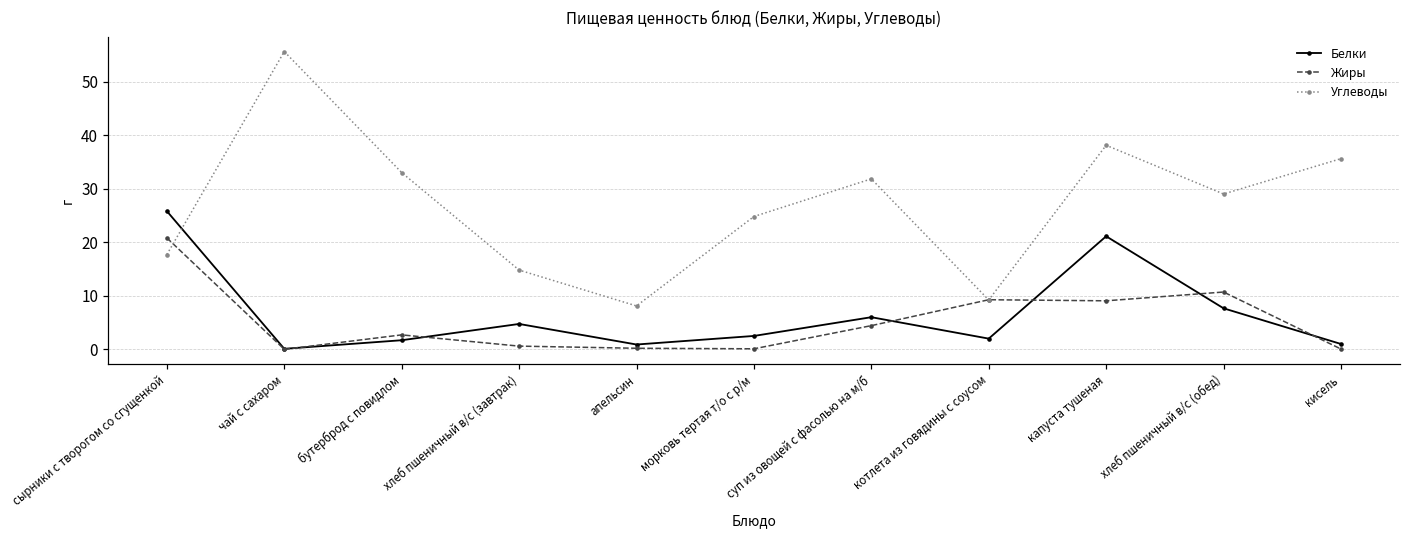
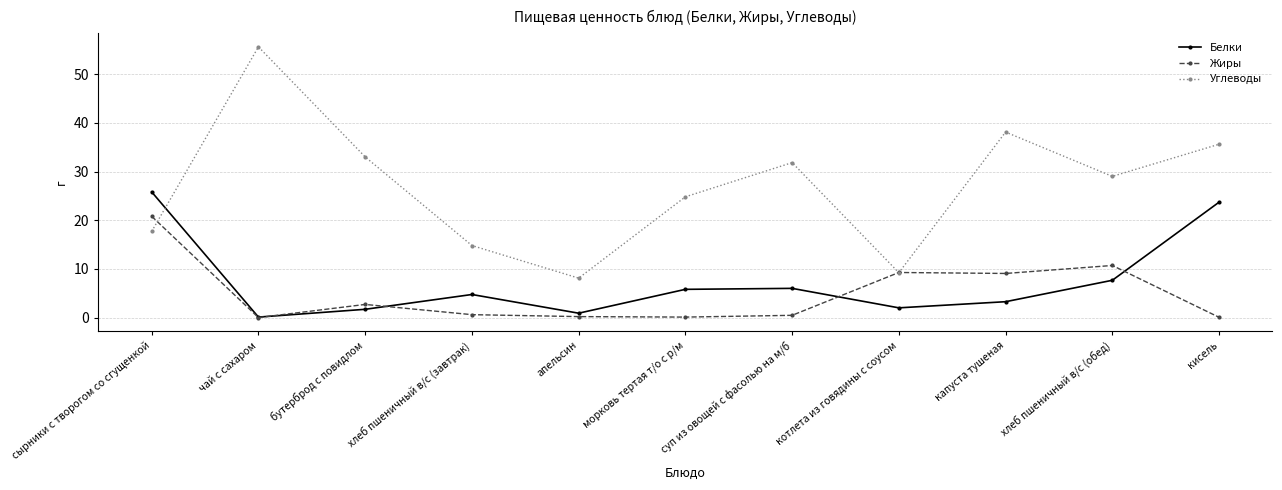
Белки, морковь тертая т/о с р/м: 3 -> 6
Жиры, суп из овощей с фасолью на м/б: 4 -> 0
Белки, капуста тушеная: 21 -> 3
Белки, кисель: 1 -> 24
